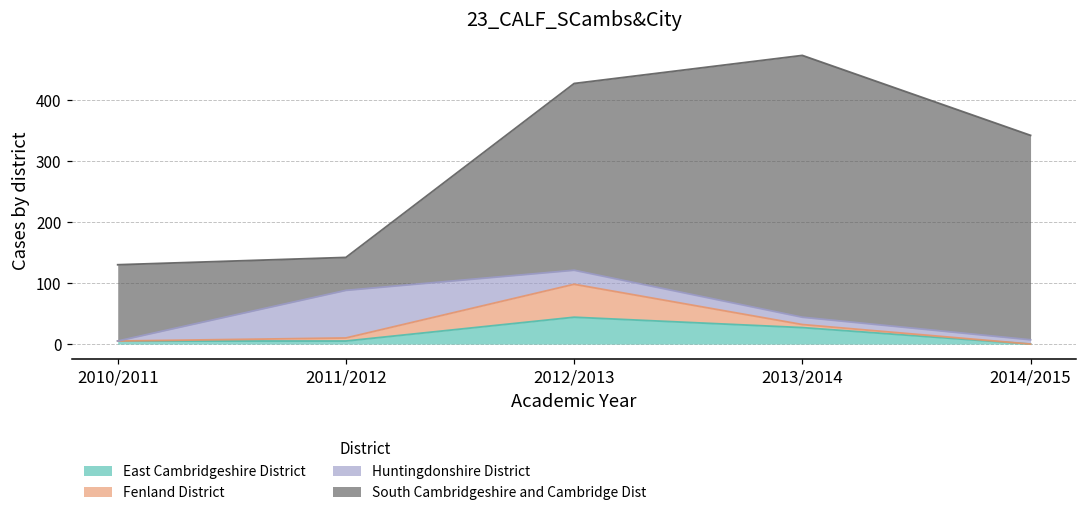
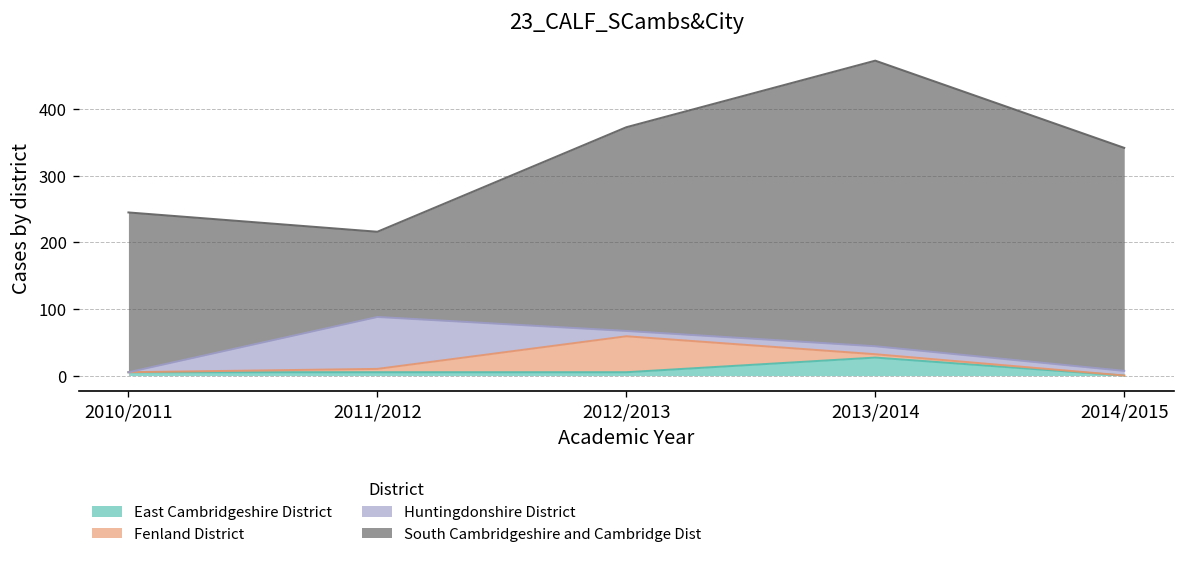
South Cambridgeshire and Cambridge Dist, 2010/2011: 130 -> 240
South Cambridgeshire and Cambridge Dist, 2011/2012: 50 -> 130
East Cambridgeshire District, 2012/2013: 40 -> 10
Huntingdonshire District, 2012/2013: 20 -> 10
